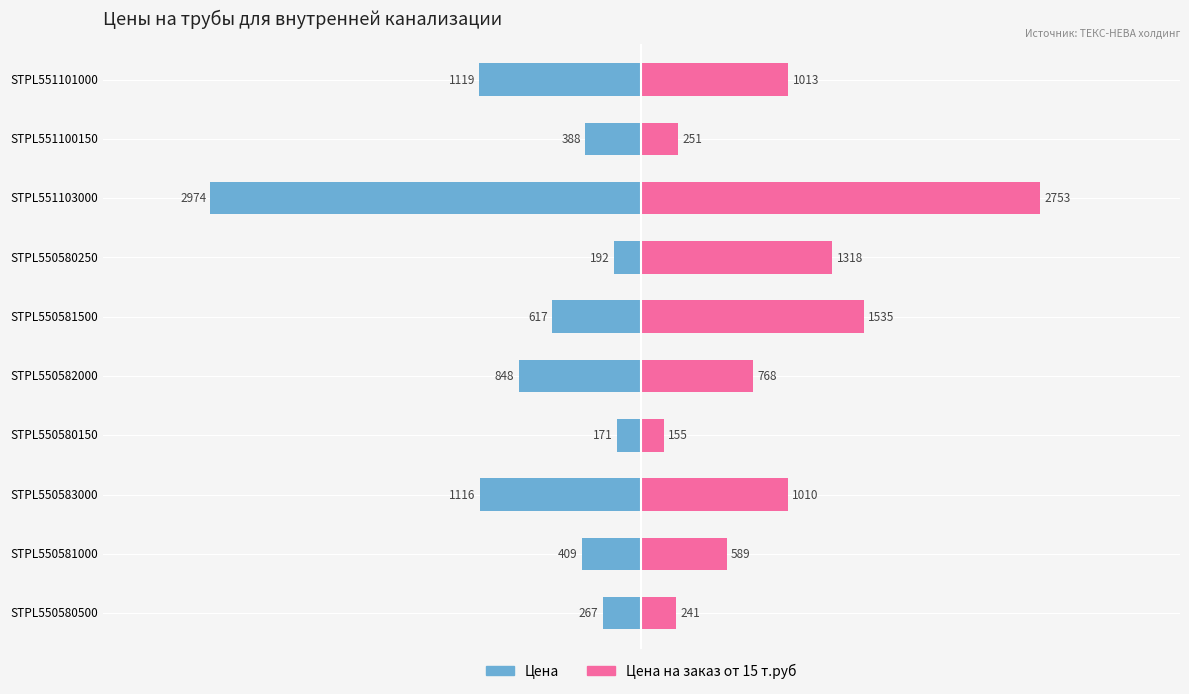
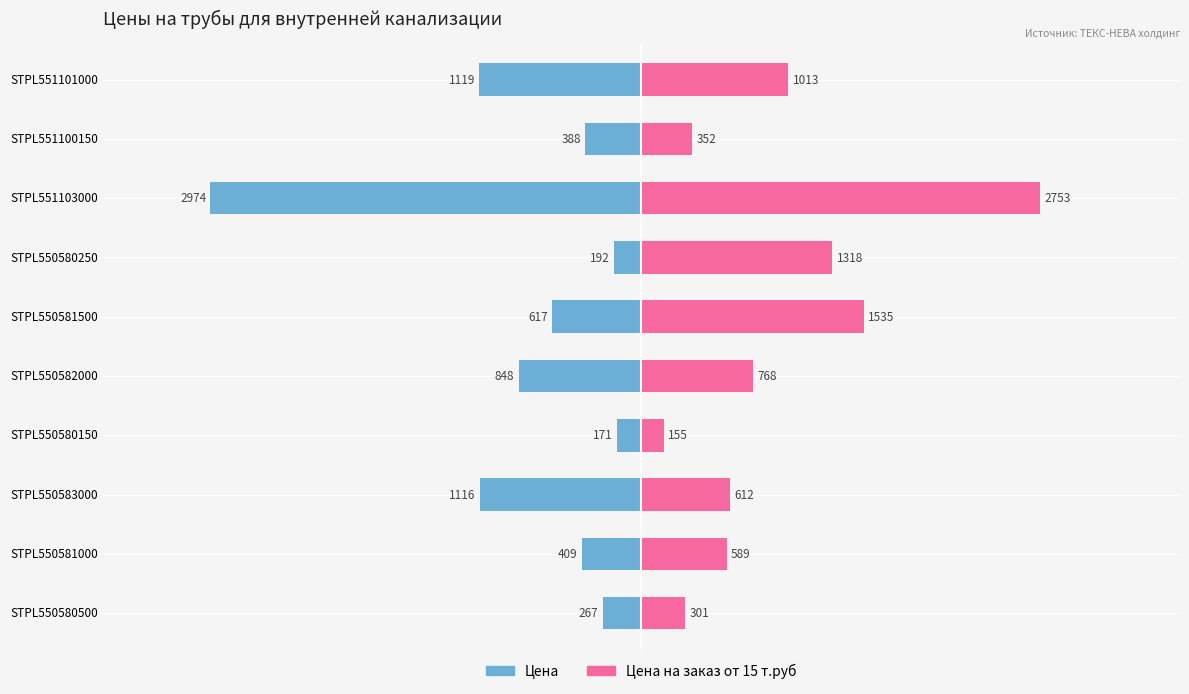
Цена на заказ от 15 т.руб, STPL551100150: 251 -> 352
Цена на заказ от 15 т.руб, STPL550583000: 1010 -> 612
Цена на заказ от 15 т.руб, STPL550580500: 241 -> 301
